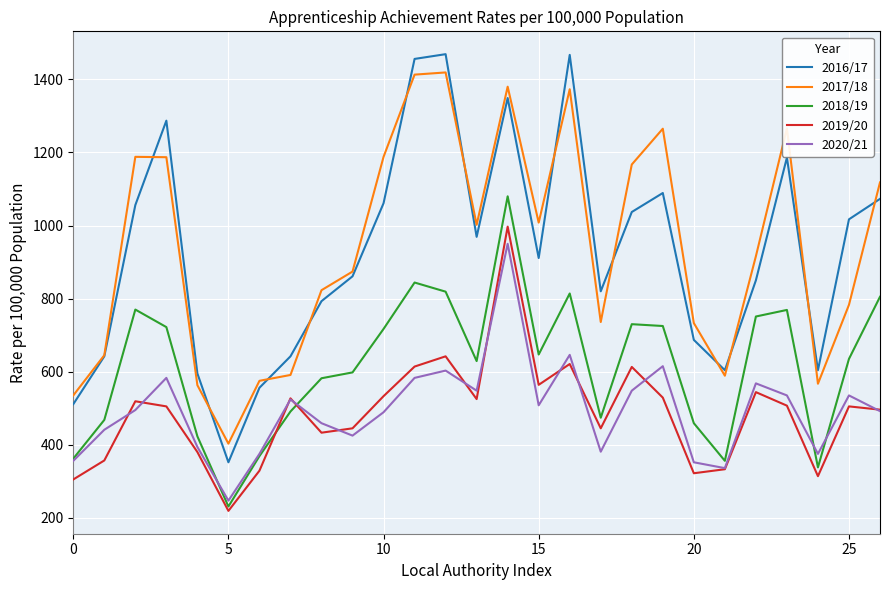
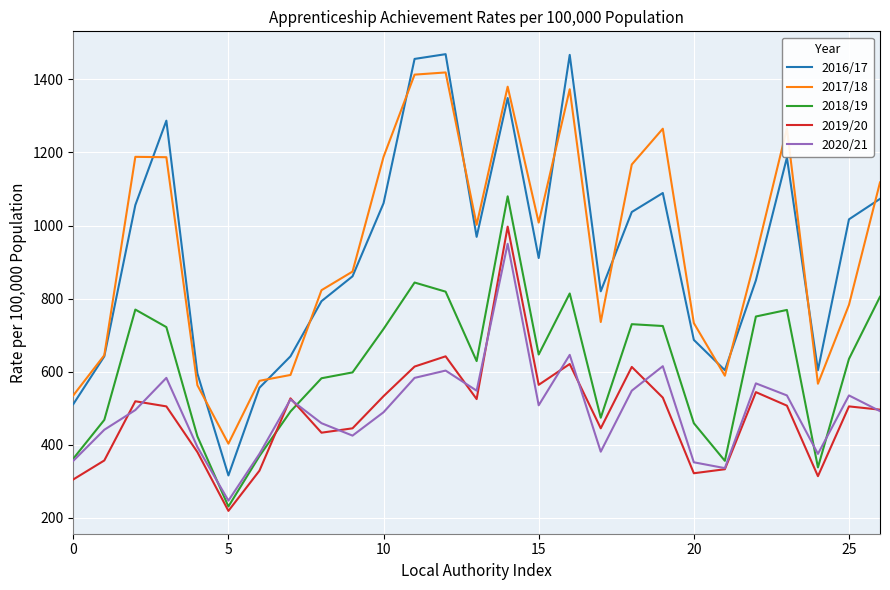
2016/17, 5: 350 -> 320
